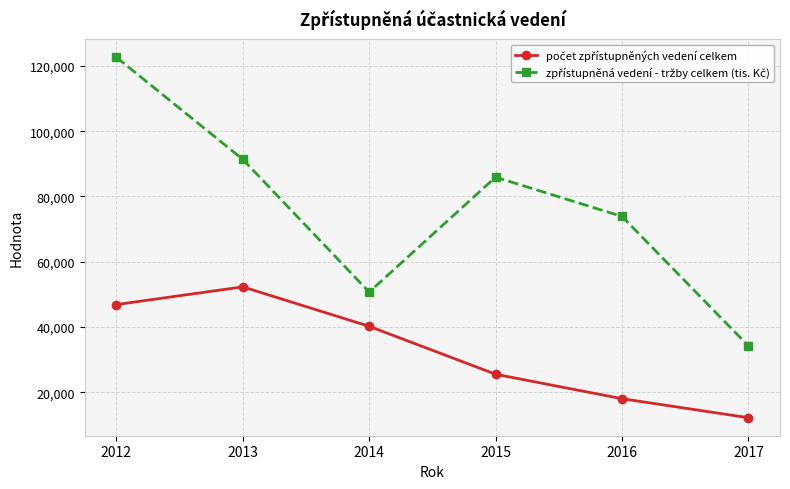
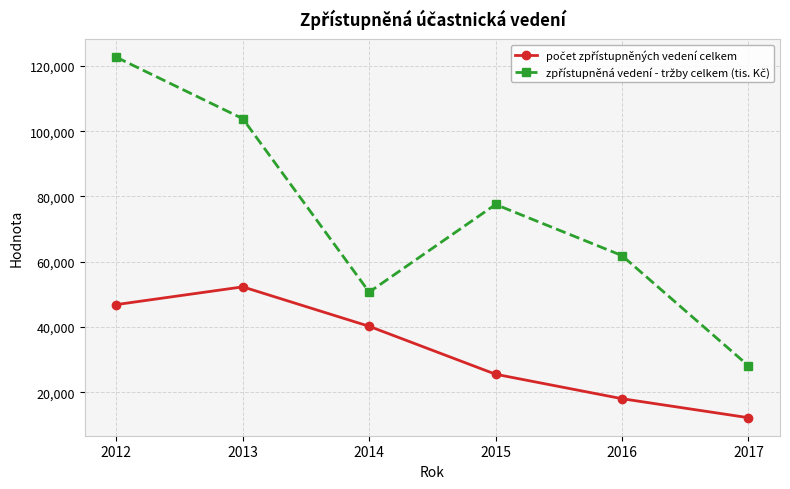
zpřístupněná vedení - tržby celkem (tis. Kč), 2013: 91,000 -> 104,000
zpřístupněná vedení - tržby celkem (tis. Kč), 2015: 86,000 -> 78,000
zpřístupněná vedení - tržby celkem (tis. Kč), 2016: 74,000 -> 62,000
zpřístupněná vedení - tržby celkem (tis. Kč), 2017: 34,000 -> 28,000
